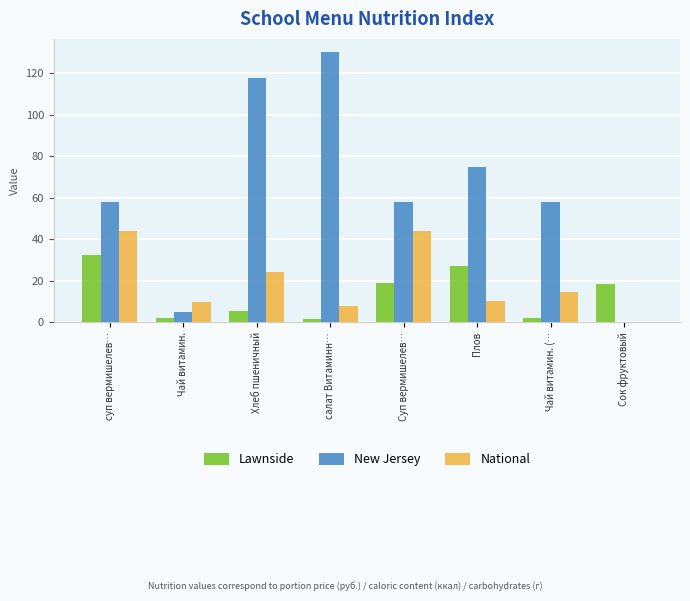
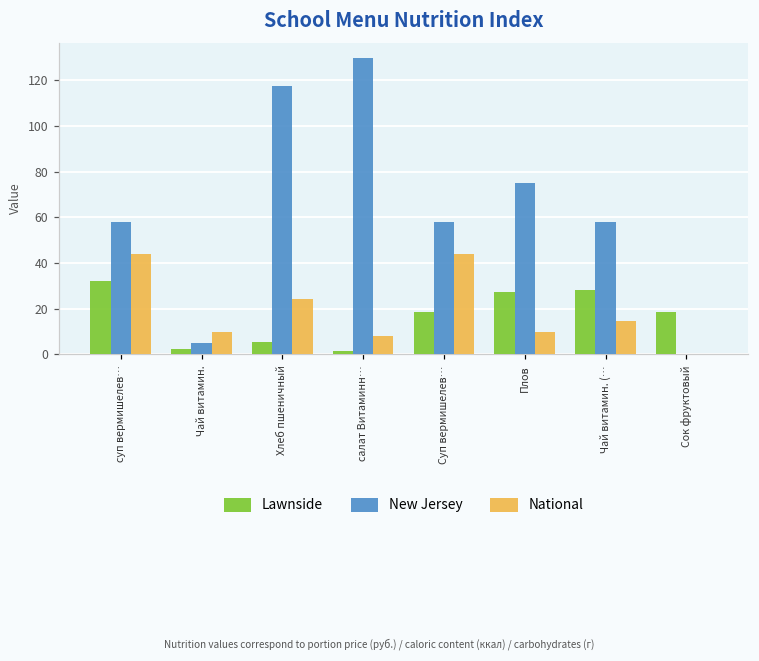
Lawnside, Чай витамин. (…: 2 -> 28
